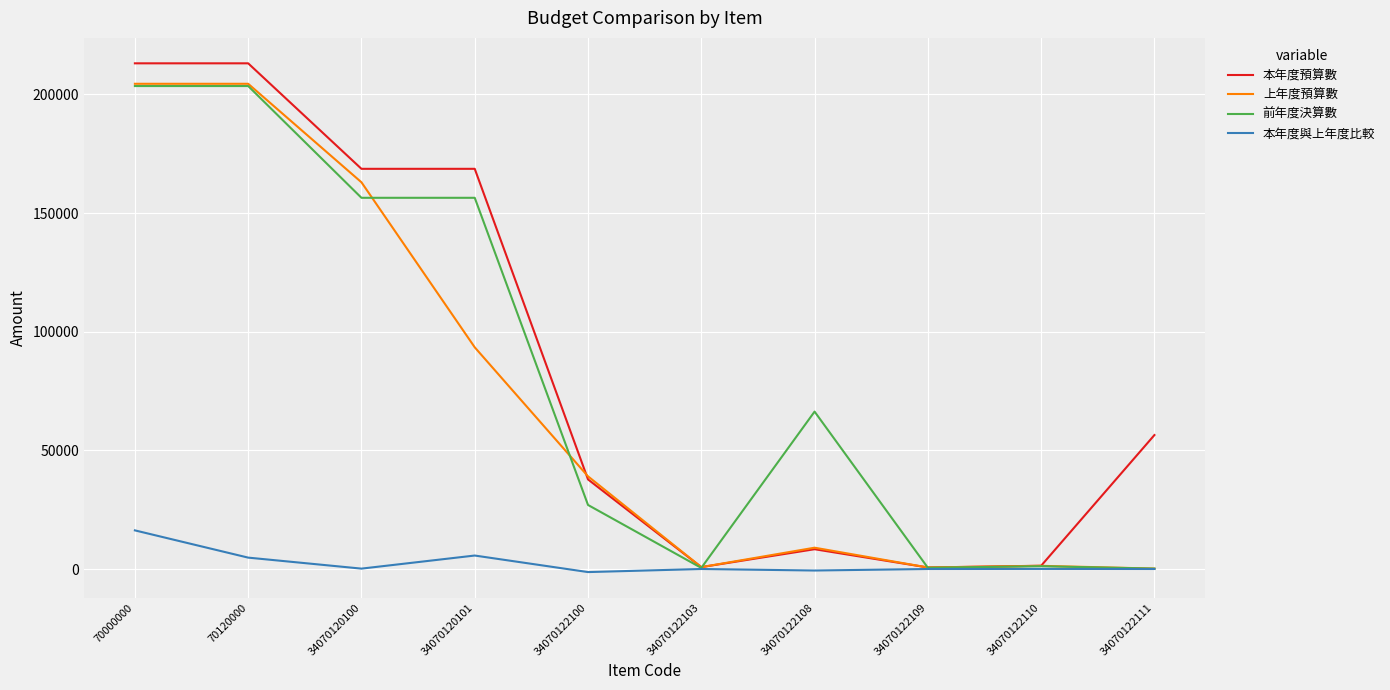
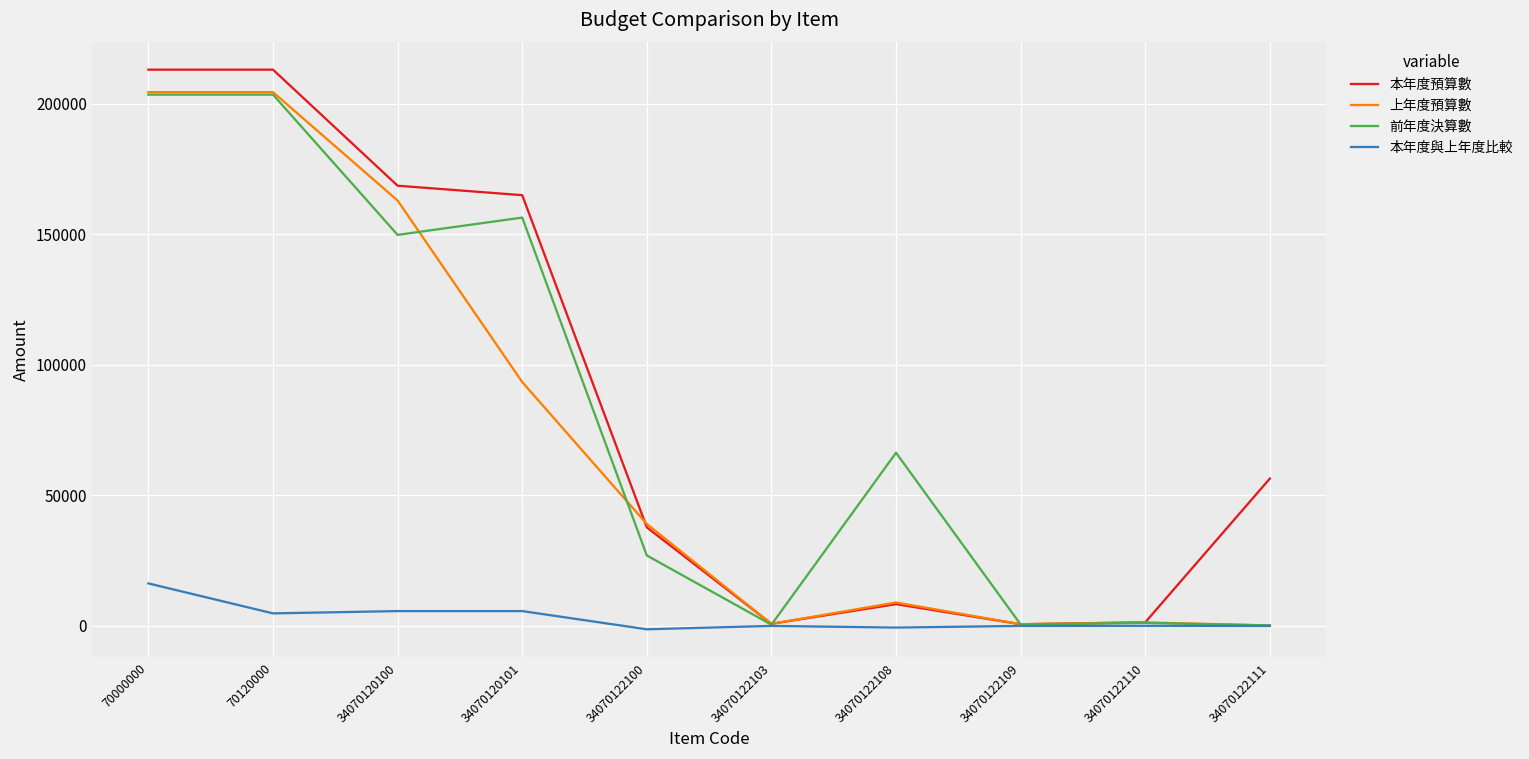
前年度決算數, 34070120100: 156000 -> 150000
本年度與上年度比較, 34070120100: 0 -> 6000
本年度預算數, 34070120101: 169000 -> 165000
